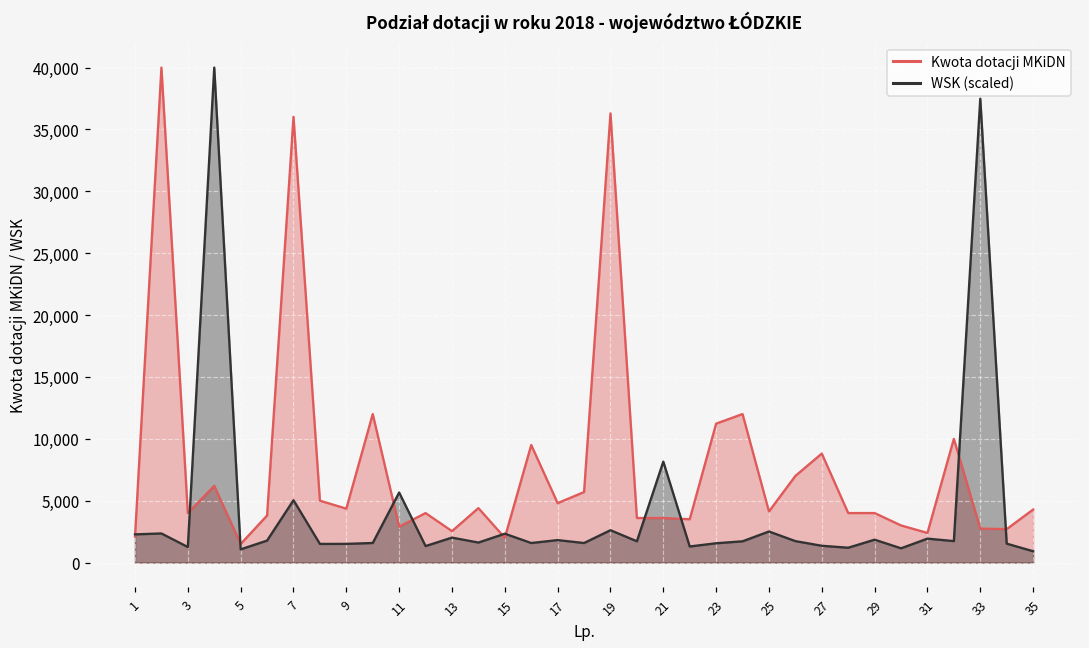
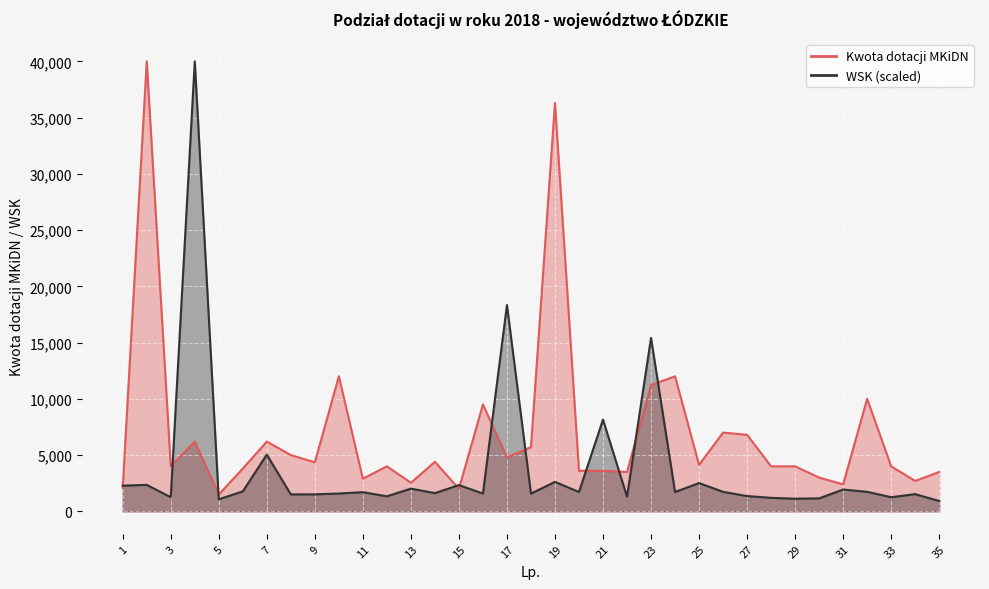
Kwota dotacji MKiDN, 7: 36,000 -> 6,200
WSK (scaled), 11: 5,700 -> 1,700
WSK (scaled), 17: 1,800 -> 18,300
WSK (scaled), 23: 1,600 -> 15,400
Kwota dotacji MKiDN, 27: 8,800 -> 6,800
WSK (scaled), 29: 1,800 -> 1,100
Kwota dotacji MKiDN, 33: 2,700 -> 4,000
WSK (scaled), 33: 37,500 -> 1,300
Kwota dotacji MKiDN, 35: 4,300 -> 3,500
